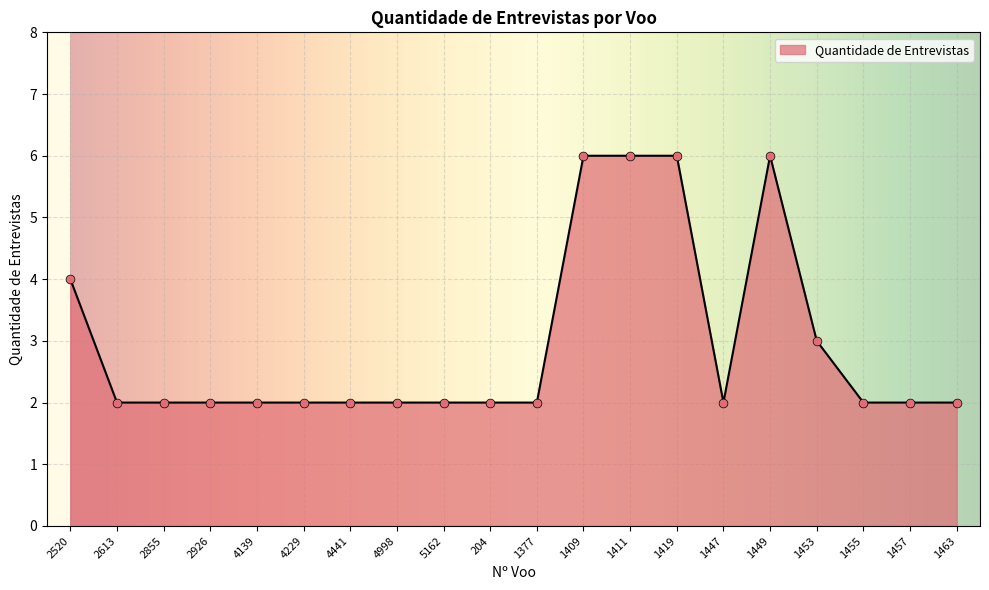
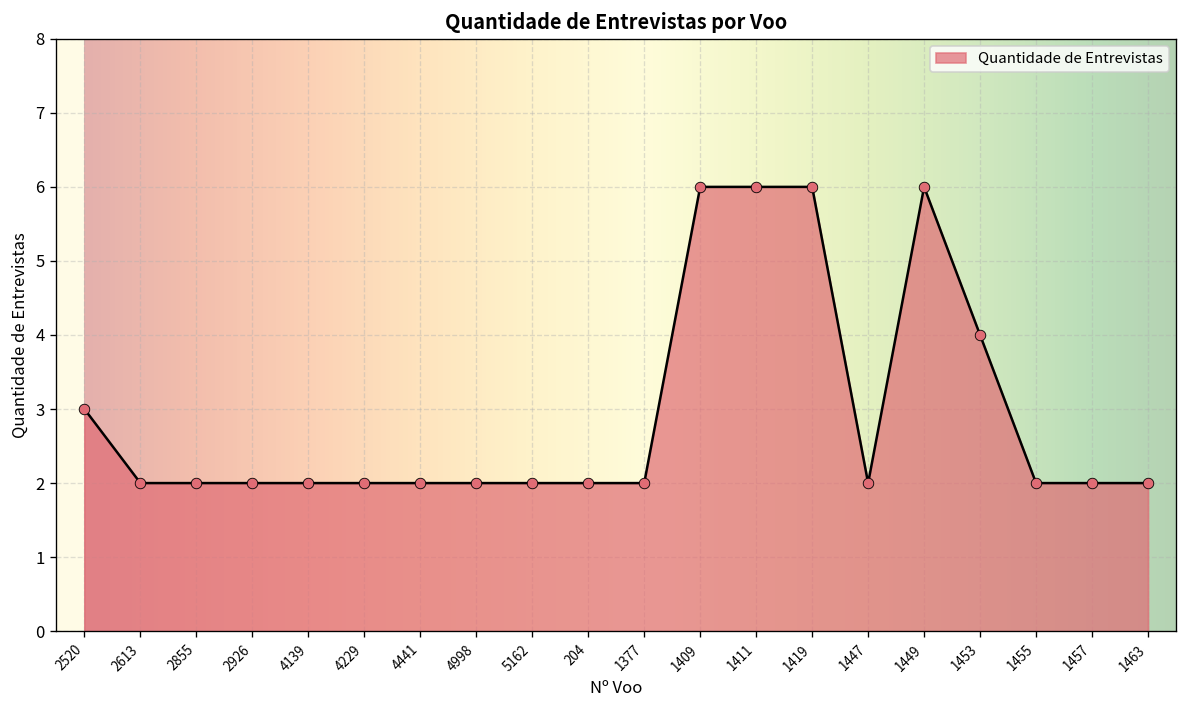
2520: 4 -> 3
1453: 3 -> 4
